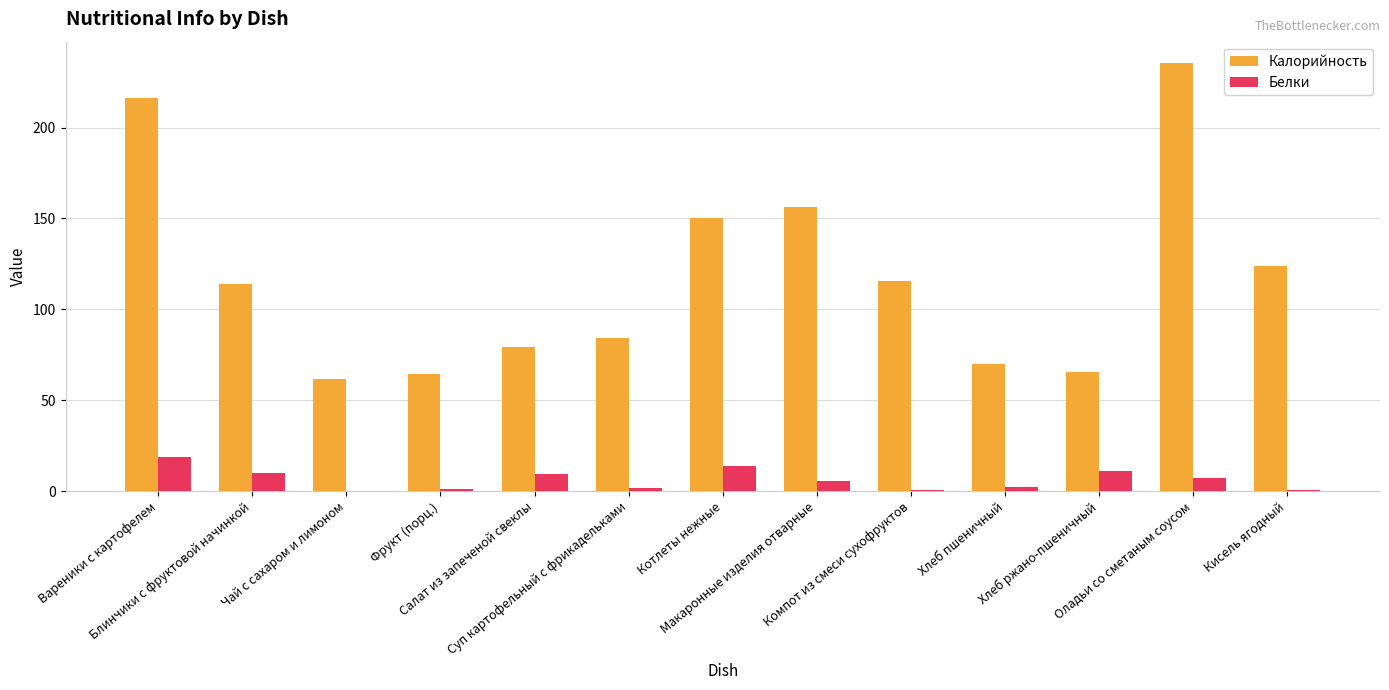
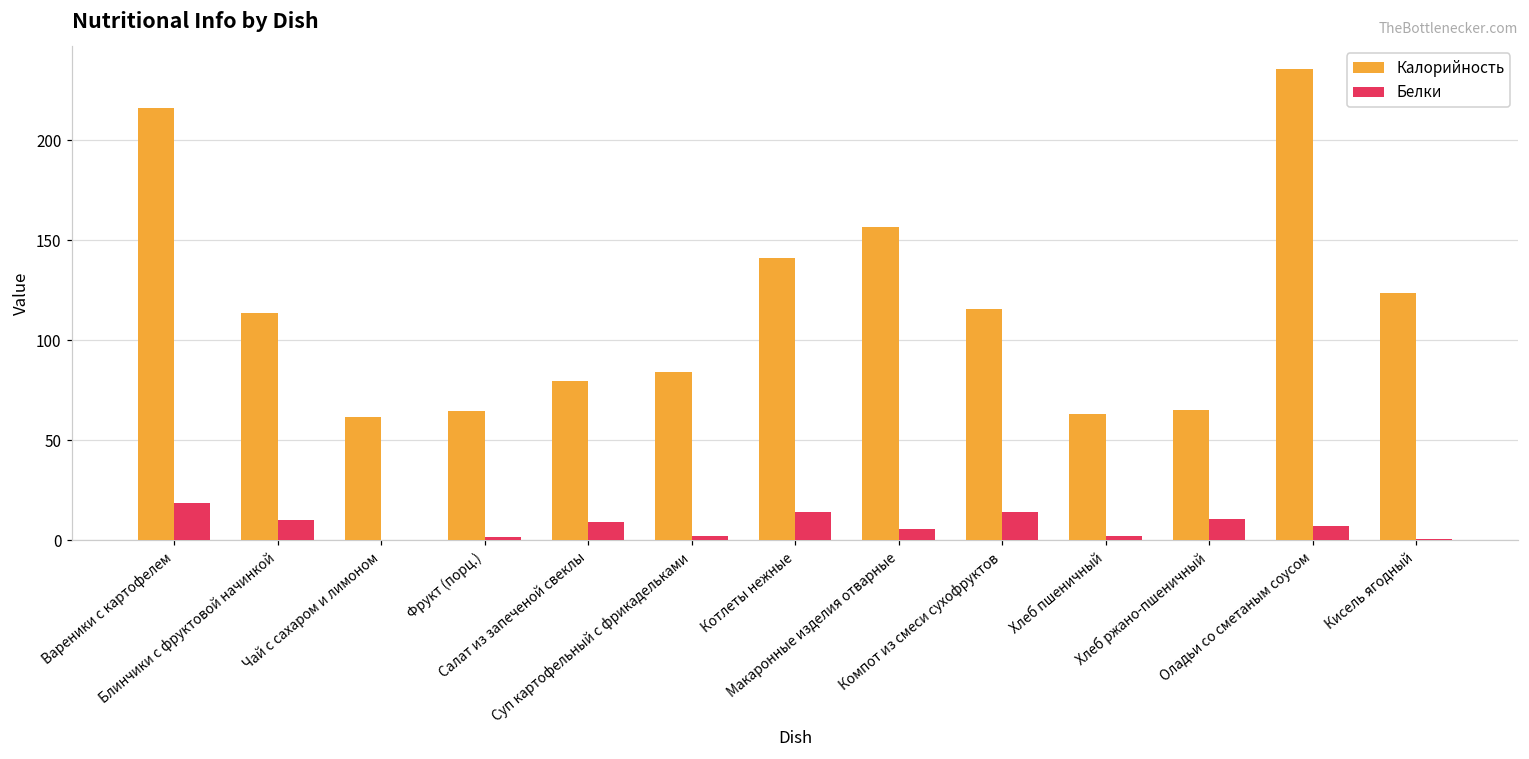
Калорийность, Котлеты нежные: 150 -> 141
Белки, Компот из смеси сухофруктов: 1 -> 14
Калорийность, Хлеб пшеничный: 70 -> 63
